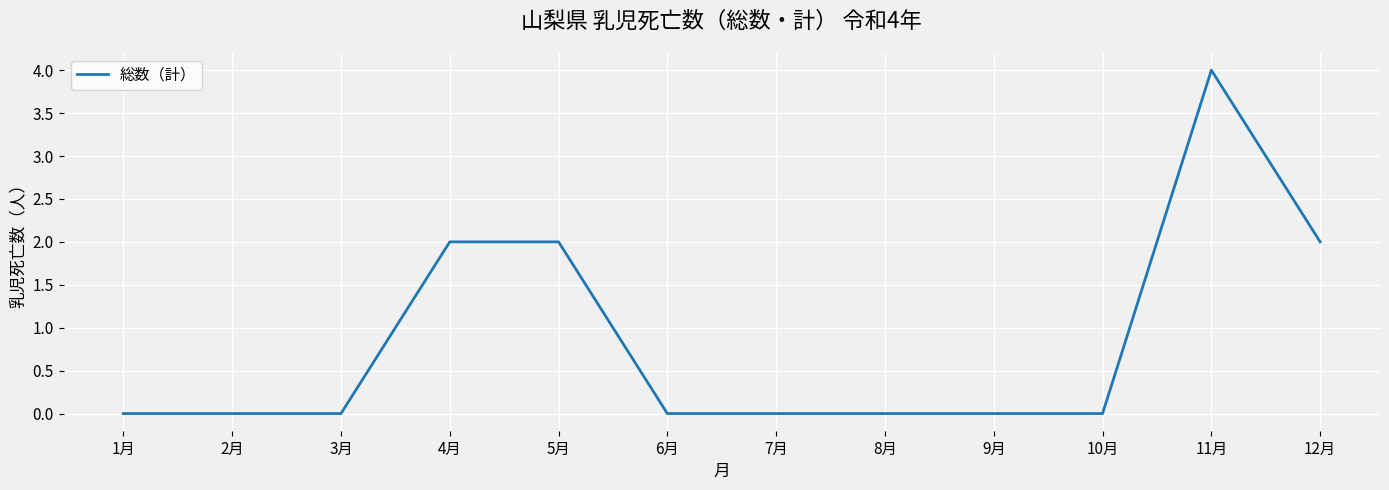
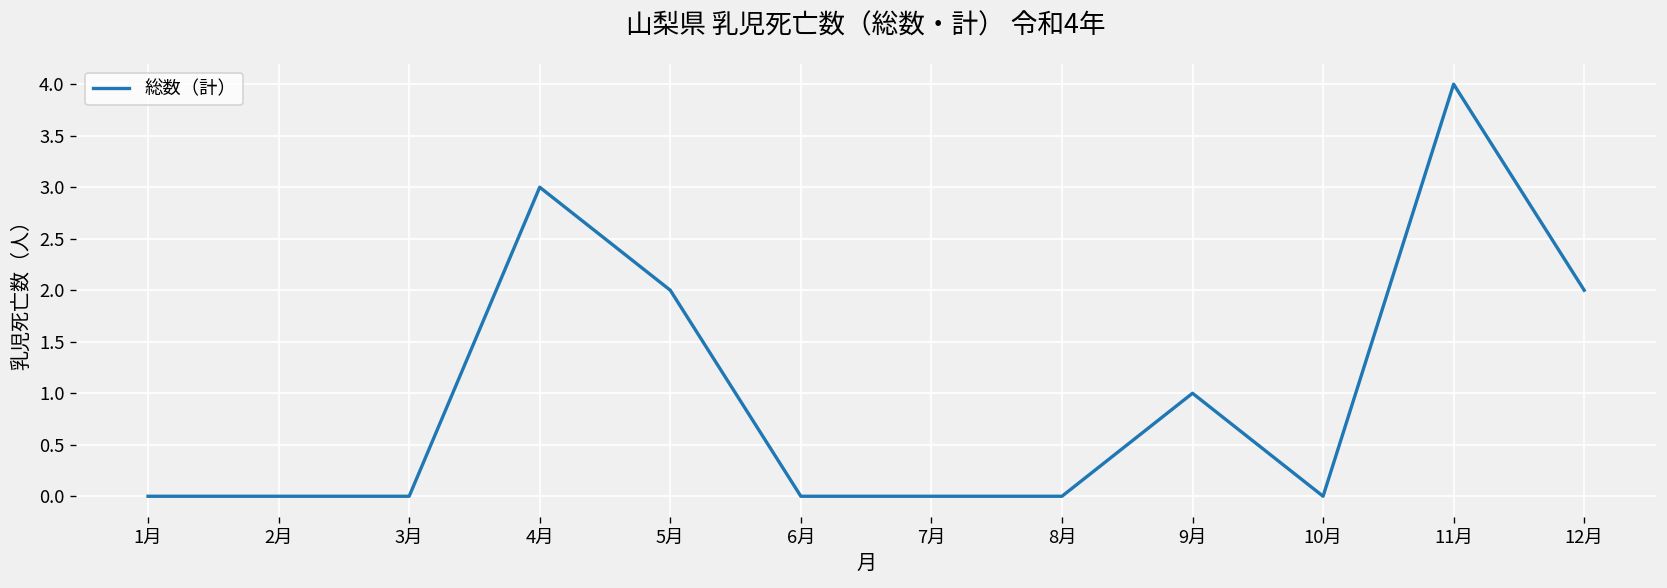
4月: 2 -> 3
9月: 0 -> 1
